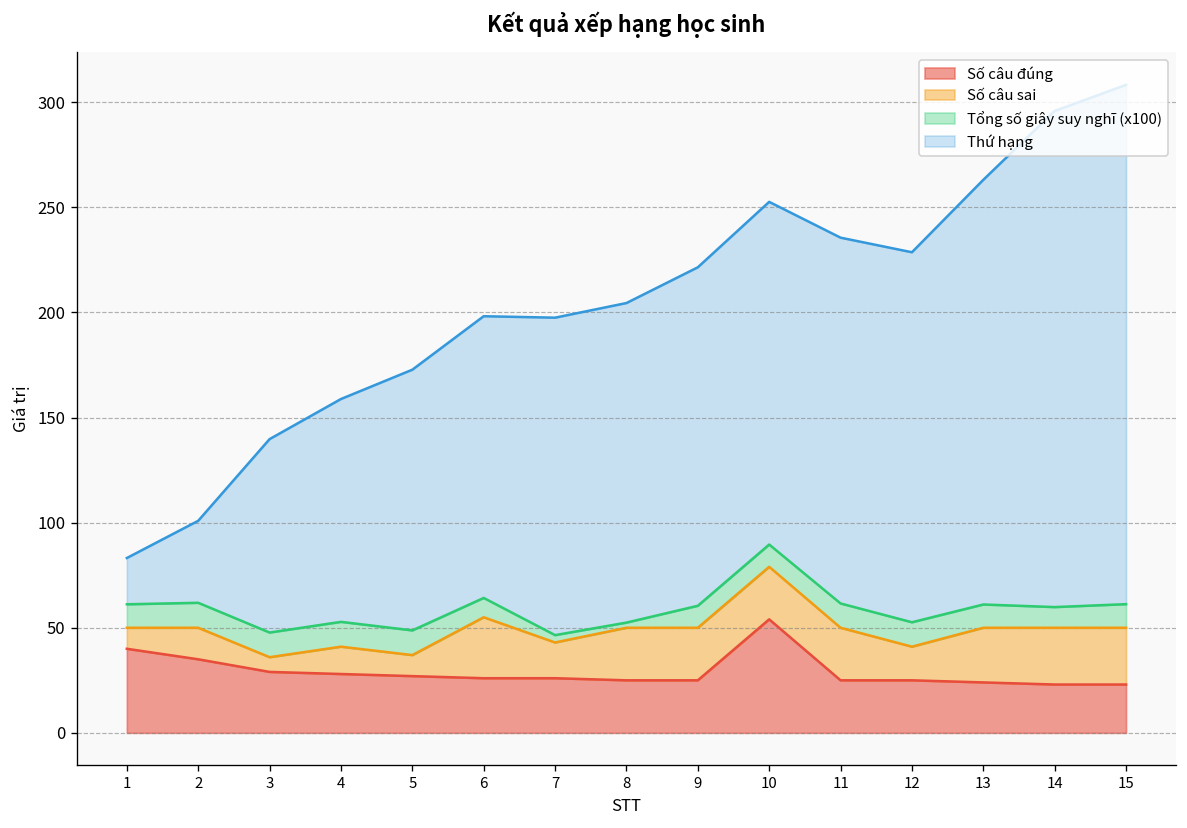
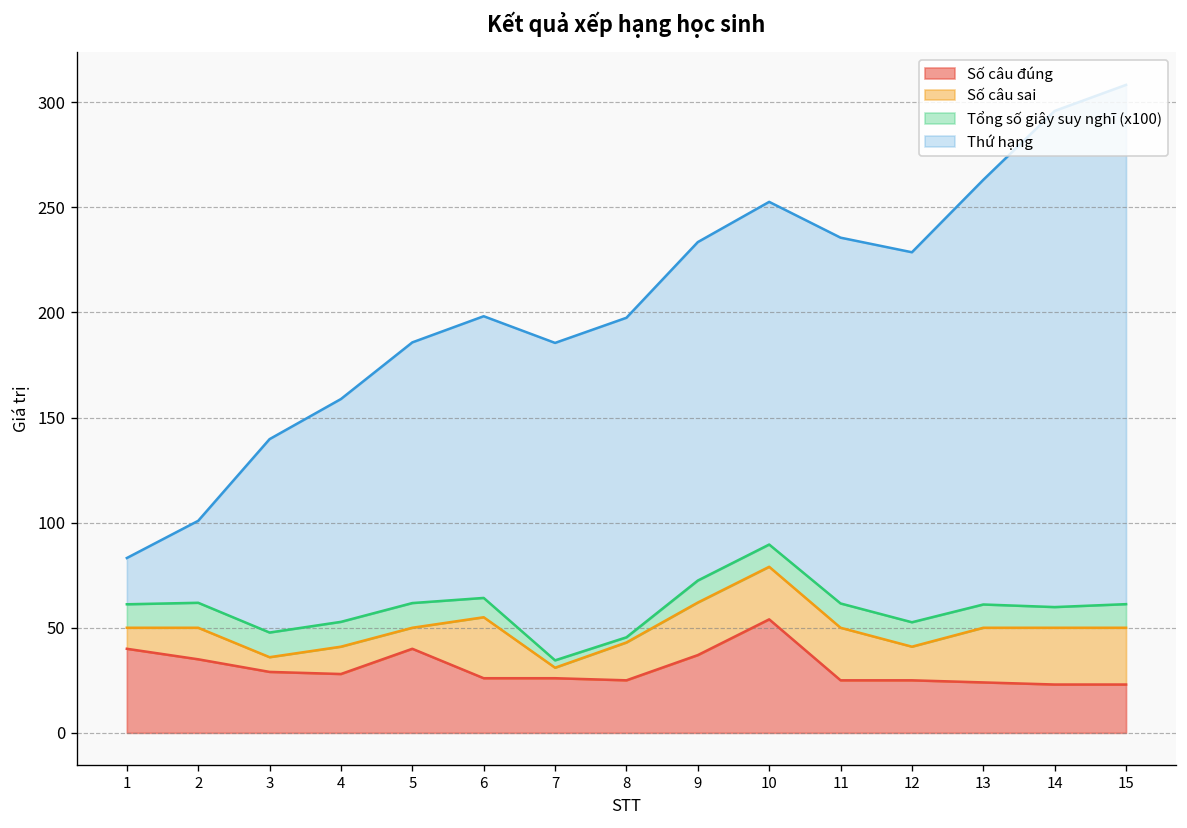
Số câu đúng, 5: 27 -> 40
Số câu sai, 7: 17 -> 5
Số câu sai, 8: 25 -> 18
Số câu đúng, 9: 25 -> 37
